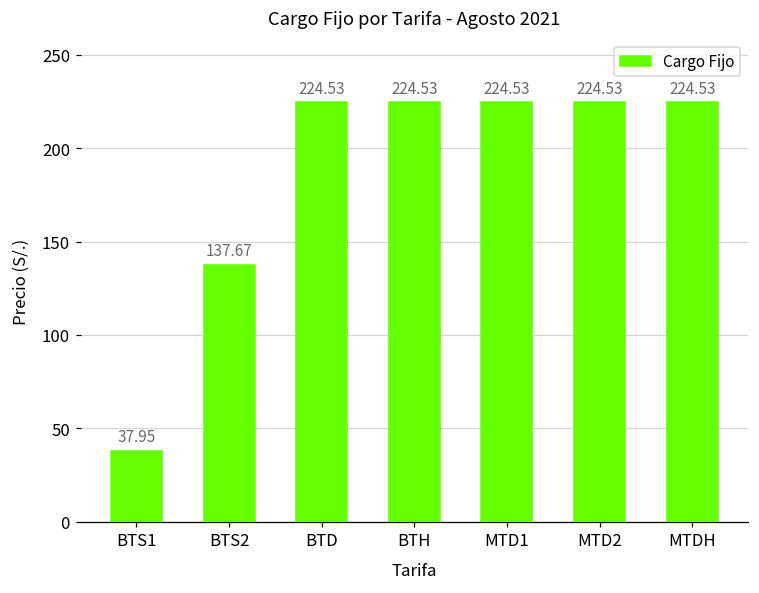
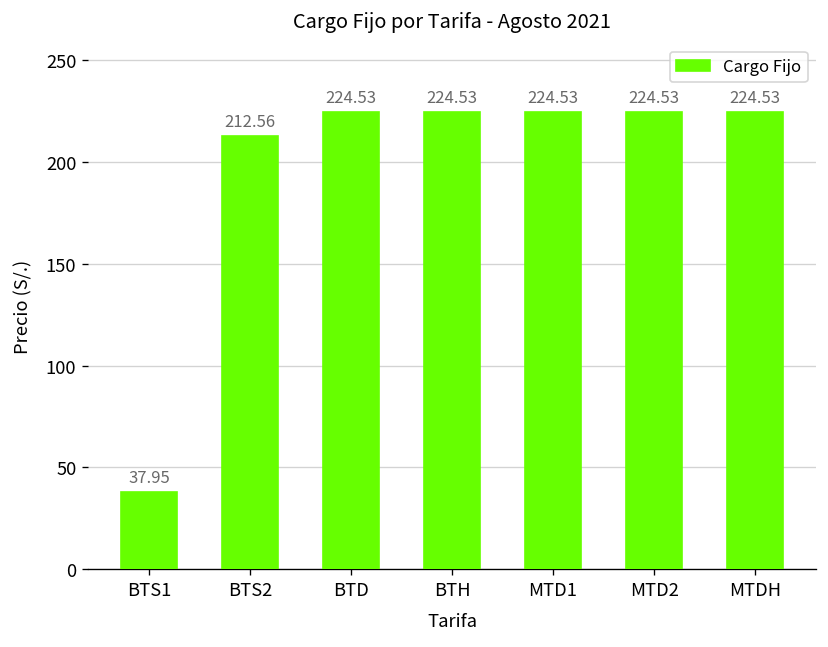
BTS2: 137.67 -> 212.56
